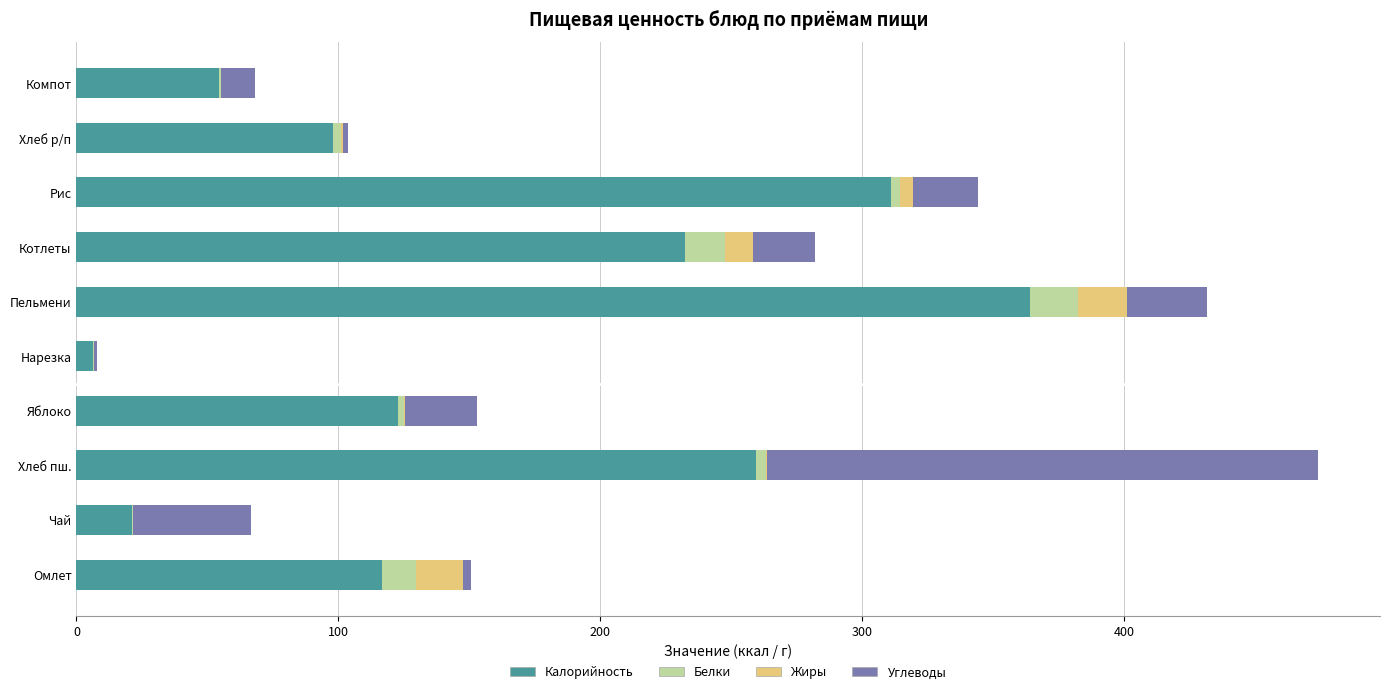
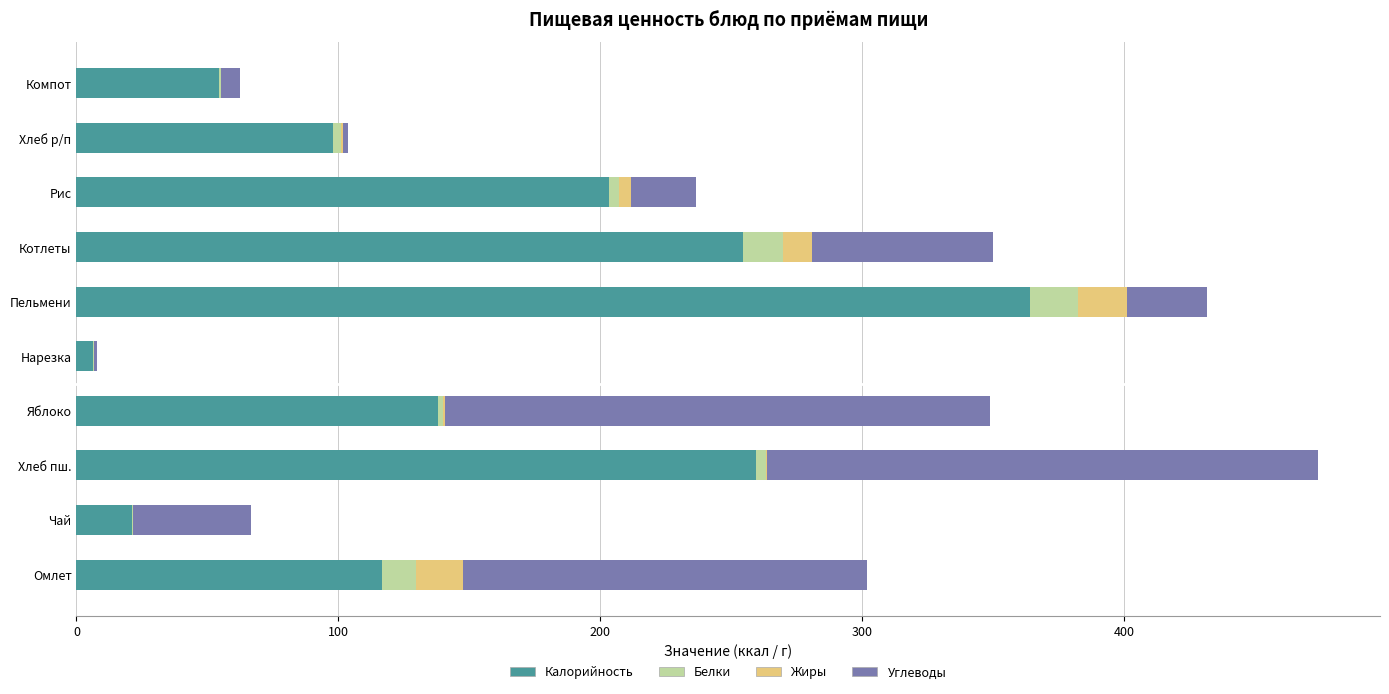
Углеводы, Компот: 13 -> 7
Калорийность, Рис: 311 -> 204
Калорийность, Котлеты: 232 -> 255
Углеводы, Котлеты: 24 -> 69
Калорийность, Яблоко: 123 -> 138
Углеводы, Яблоко: 27 -> 208
Углеводы, Омлет: 3 -> 154
